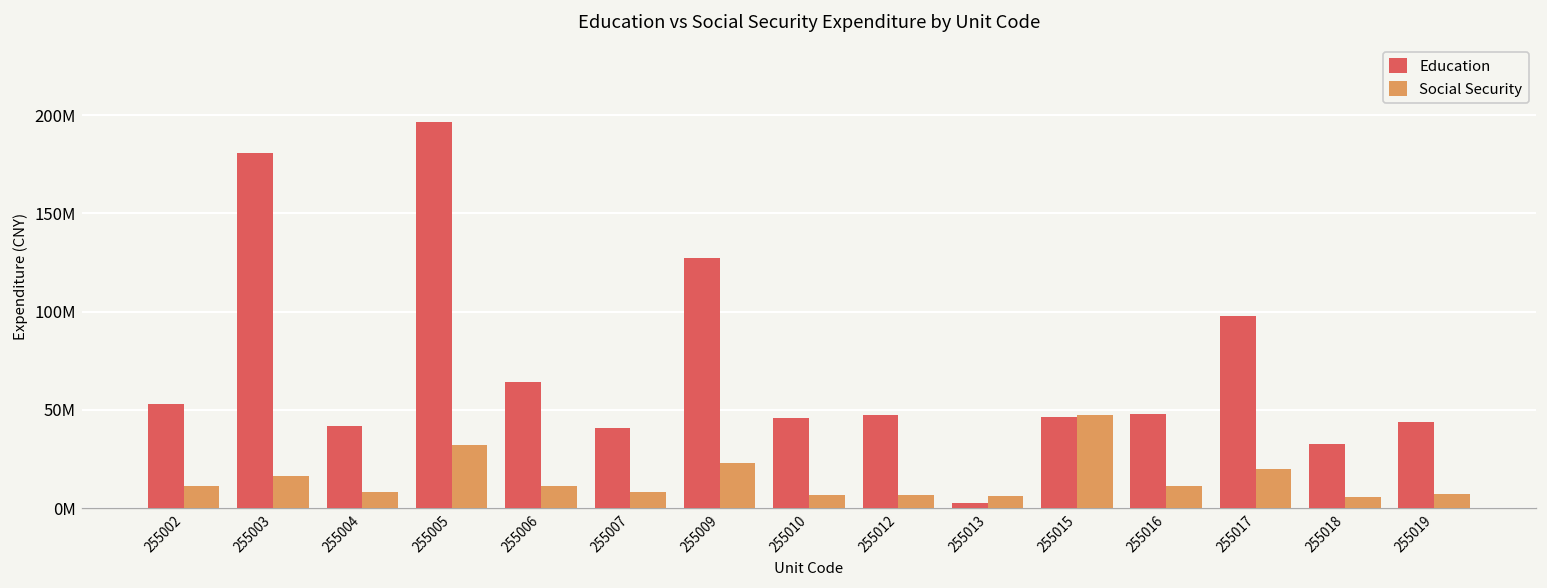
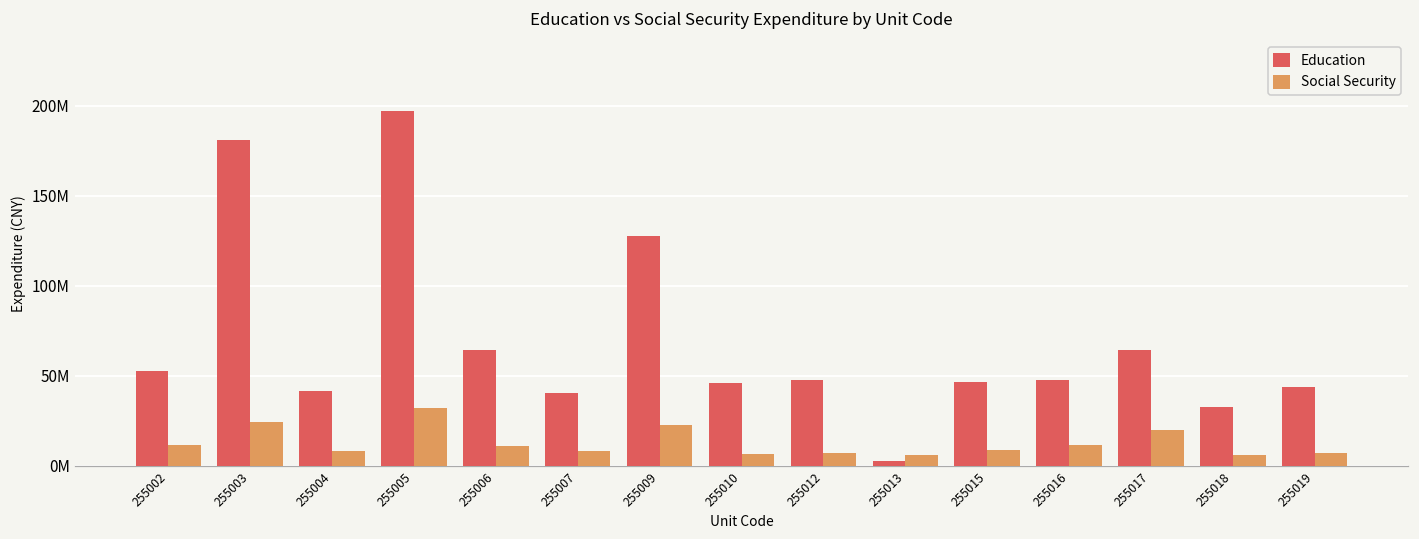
Social Security, 255003: 16000000 -> 24000000
Social Security, 255015: 47000000 -> 9000000
Education, 255017: 98000000 -> 64000000
